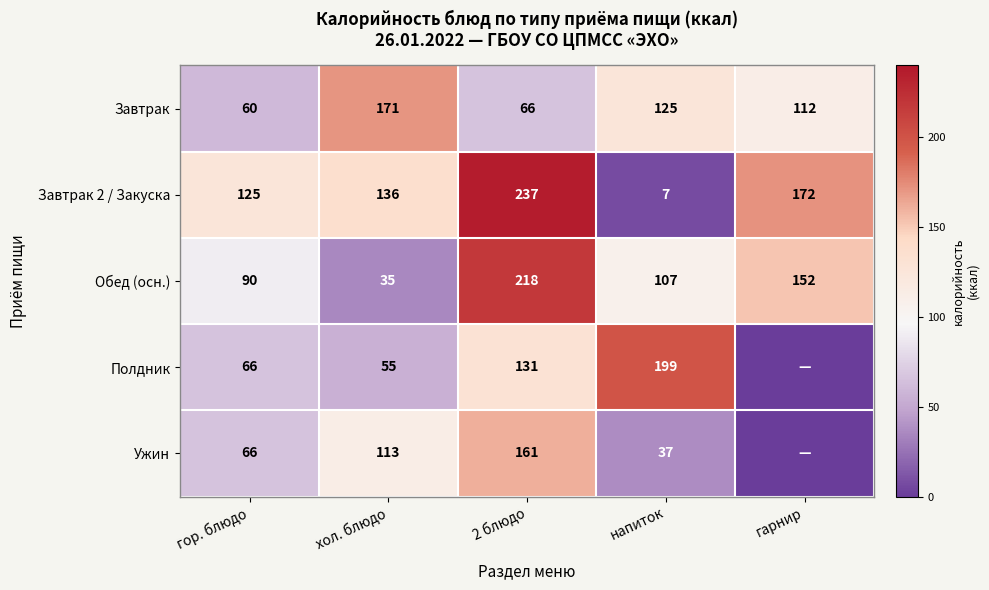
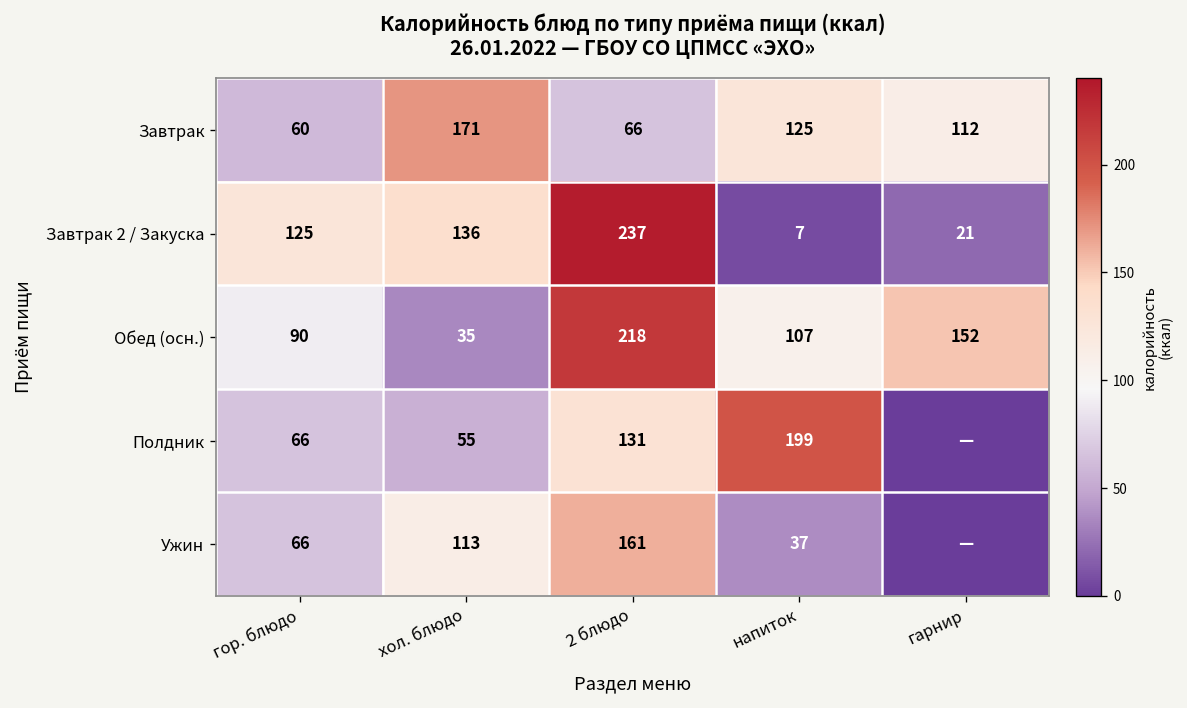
Завтрак 2 / Закуска, гарнир: 172 -> 21
